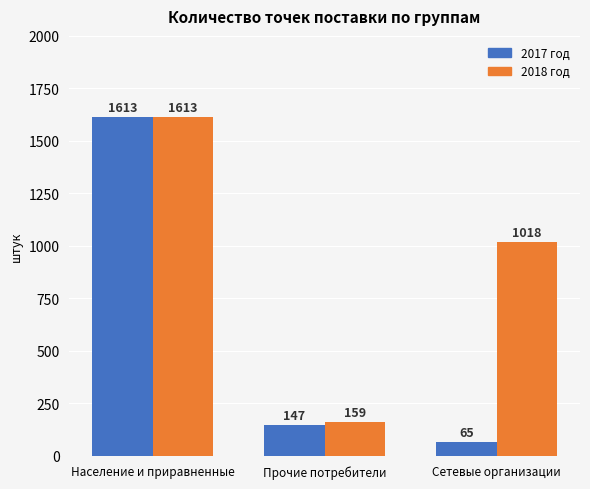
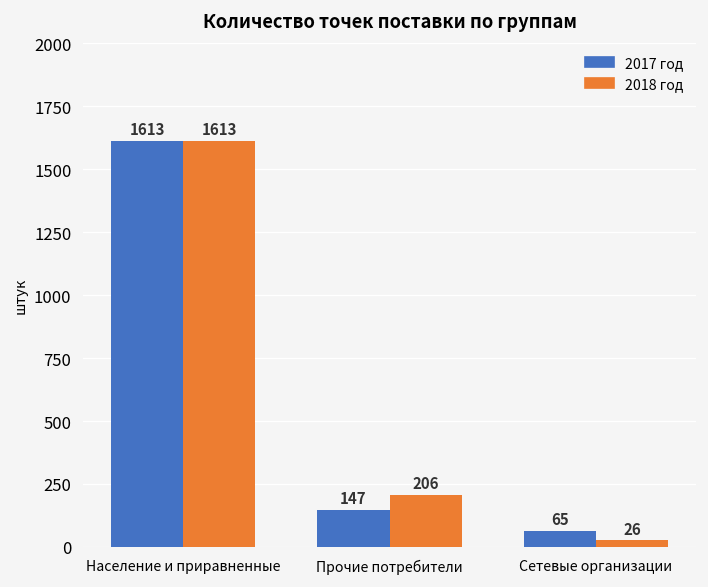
2018 год, Прочие потребители: 159 -> 206
2018 год, Сетевые организации: 1018 -> 26
